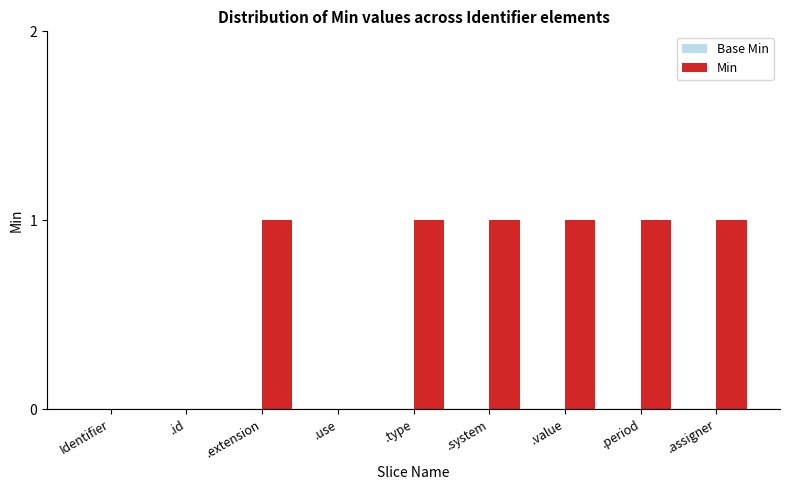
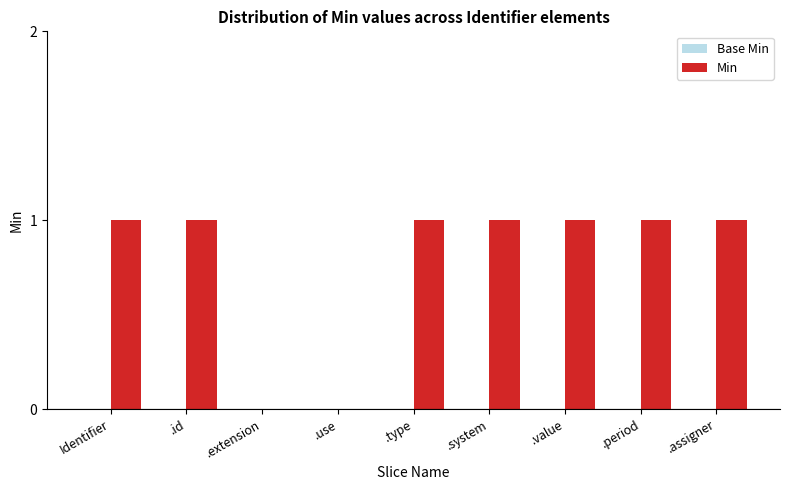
Min, Identifier: 0 -> 1
Min, .id: 0 -> 1
Min, .extension: 1 -> 0
